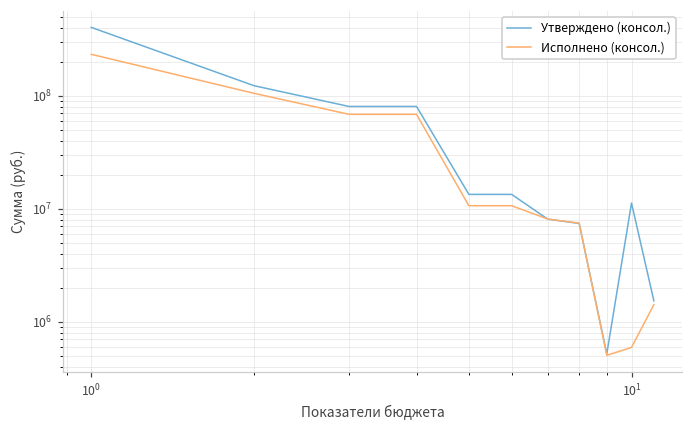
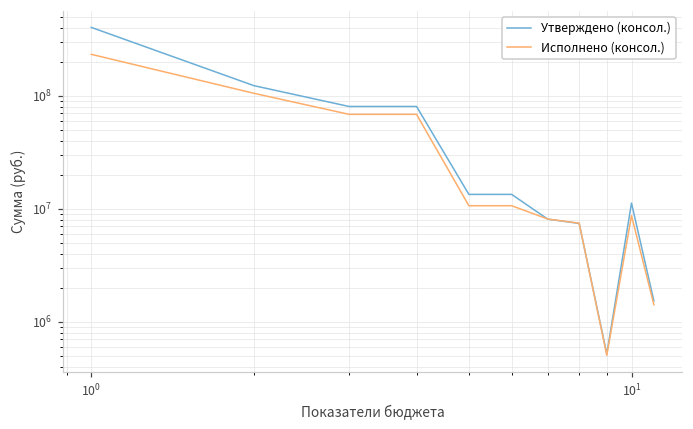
Исполнено (консол.), 10^1: 600000 -> 9000000
